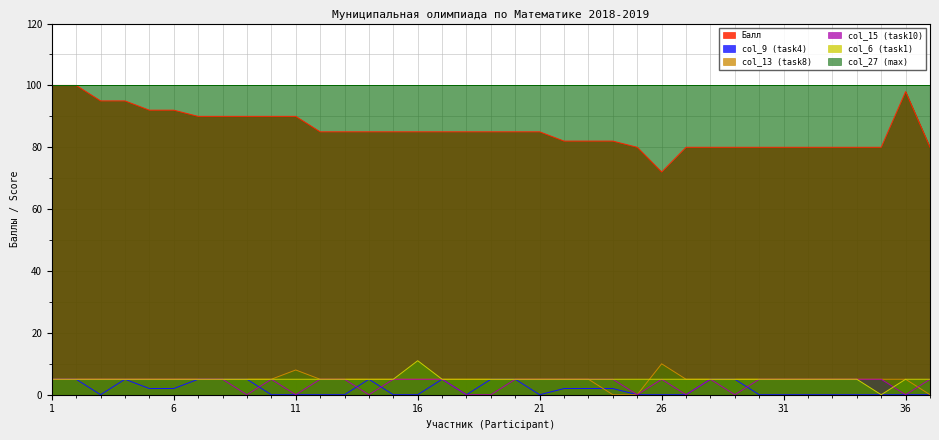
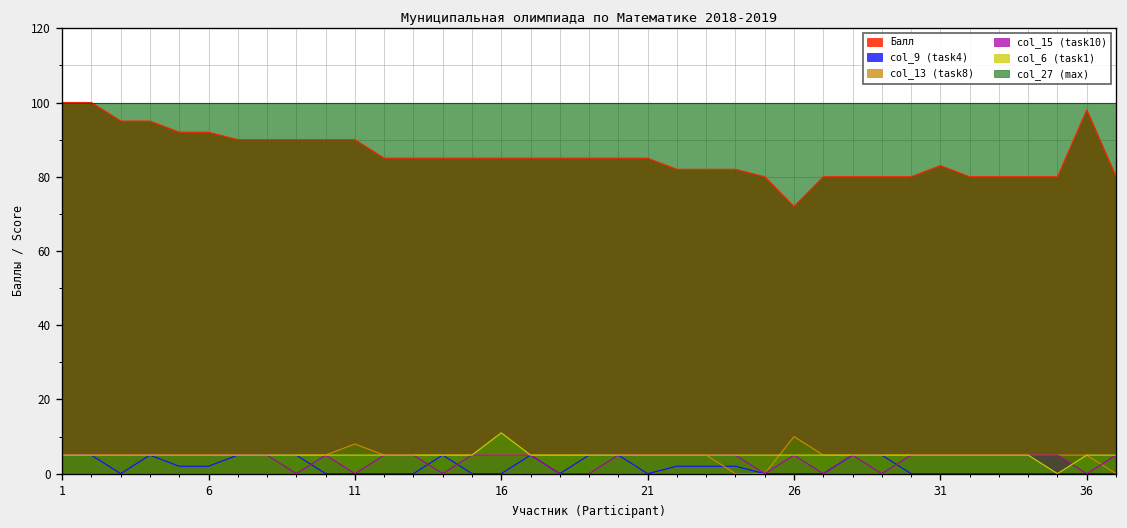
Балл, 31: 80 -> 83
